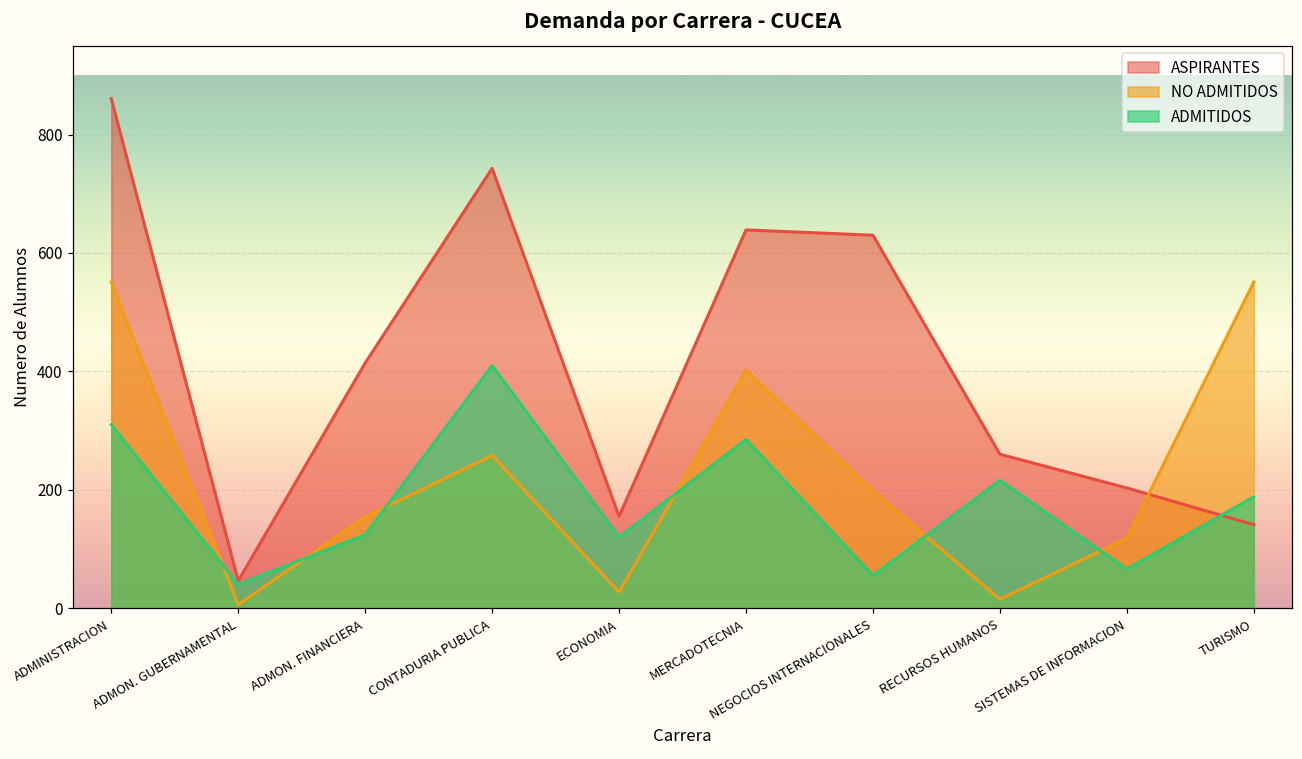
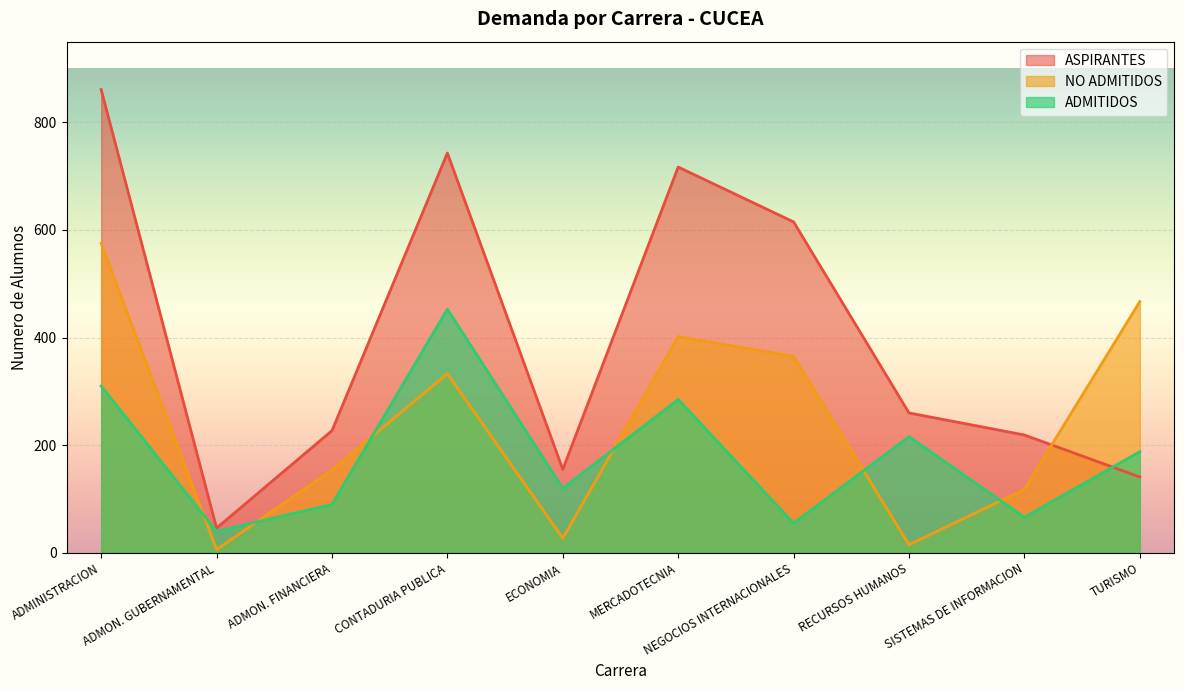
NO ADMITIDOS, ADMINISTRACION: 550 -> 580
ASPIRANTES, ADMON. FINANCIERA: 410 -> 230
ADMITIDOS, ADMON. FINANCIERA: 120 -> 90
NO ADMITIDOS, CONTADURIA PUBLICA: 260 -> 330
ADMITIDOS, CONTADURIA PUBLICA: 410 -> 450
ASPIRANTES, MERCADOTECNIA: 640 -> 720
ASPIRANTES, NEGOCIOS INTERNACIONALES: 630 -> 620
NO ADMITIDOS, NEGOCIOS INTERNACIONALES: 200 -> 370
ASPIRANTES, SISTEMAS DE INFORMACION: 200 -> 220
NO ADMITIDOS, TURISMO: 550 -> 470
